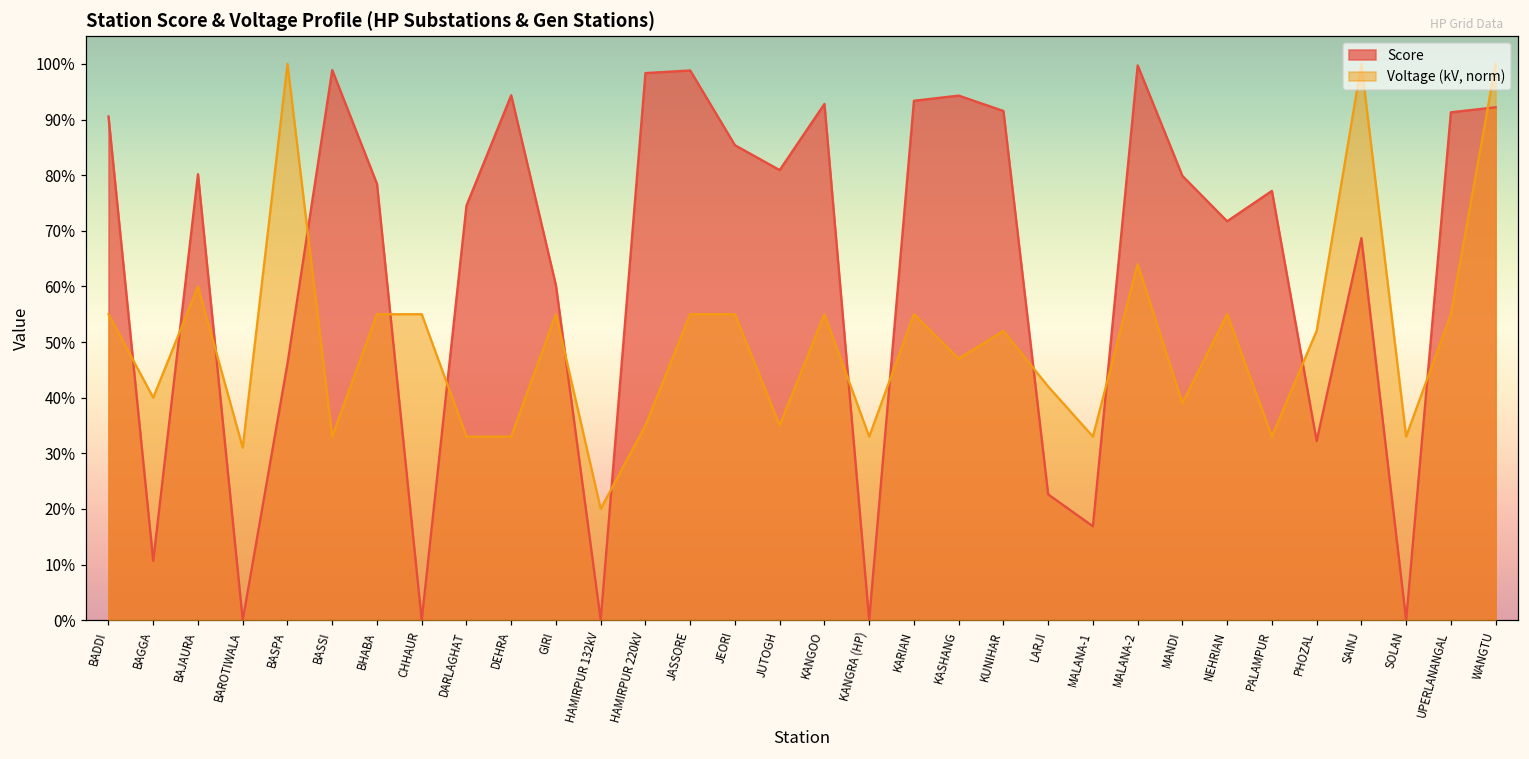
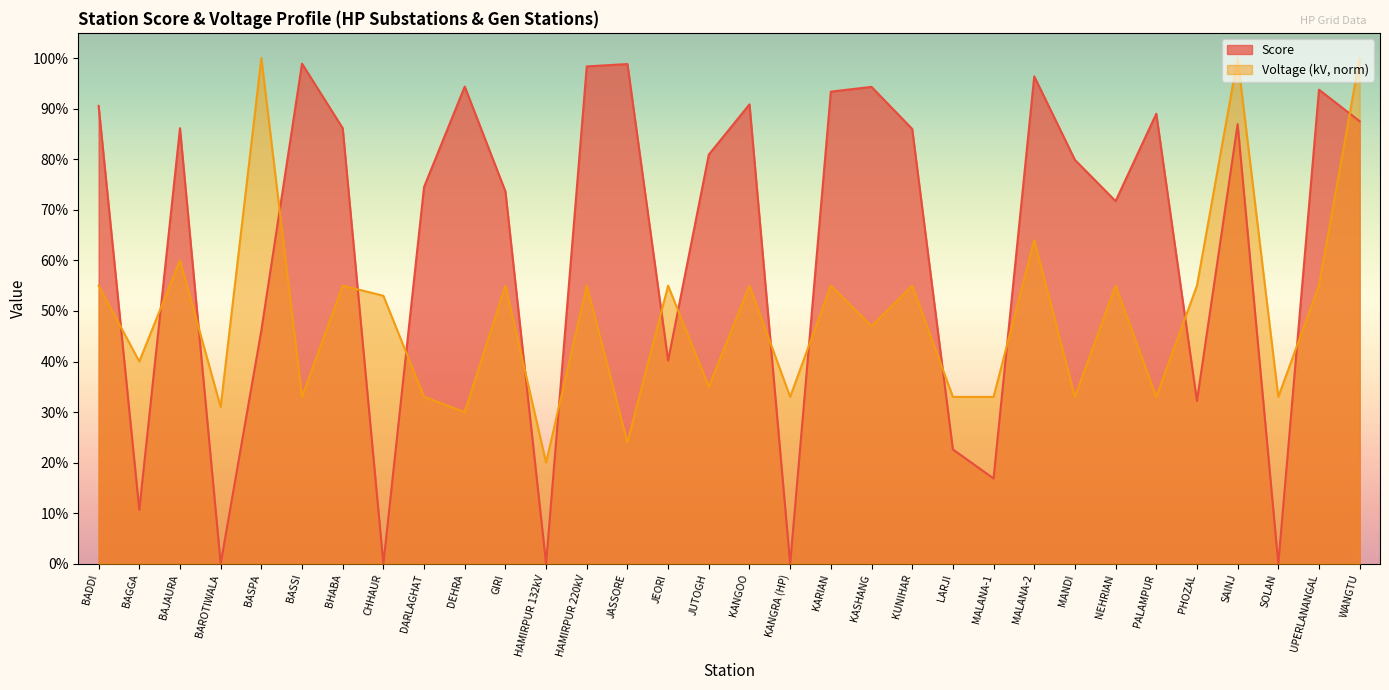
Score, BAJAURA: 80% -> 86%
Score, BHABA: 78% -> 86%
Voltage (kV, norm), CHHAUR: 55% -> 53%
Voltage (kV, norm), DEHRA: 33% -> 30%
Score, GIRI: 60% -> 74%
Voltage (kV, norm), HAMIRPUR 220kV: 35% -> 55%
Voltage (kV, norm), JASSORE: 55% -> 24%
Score, JEORI: 85% -> 40%
Score, KANGOO: 93% -> 91%
Score, KUNIHAR: 92% -> 86%
Voltage (kV, norm), KUNIHAR: 52% -> 55%
Voltage (kV, norm), LARJI: 42% -> 33%
Score, MALANA-2: 100% -> 96%
Voltage (kV, norm), MANDI: 39% -> 33%
Score, PALAMPUR: 77% -> 89%
Voltage (kV, norm), PHOZAL: 52% -> 55%
Score, SAINJ: 69% -> 87%
Score, UPERLANANGAL: 91% -> 94%
Score, WANGTU: 92% -> 88%
